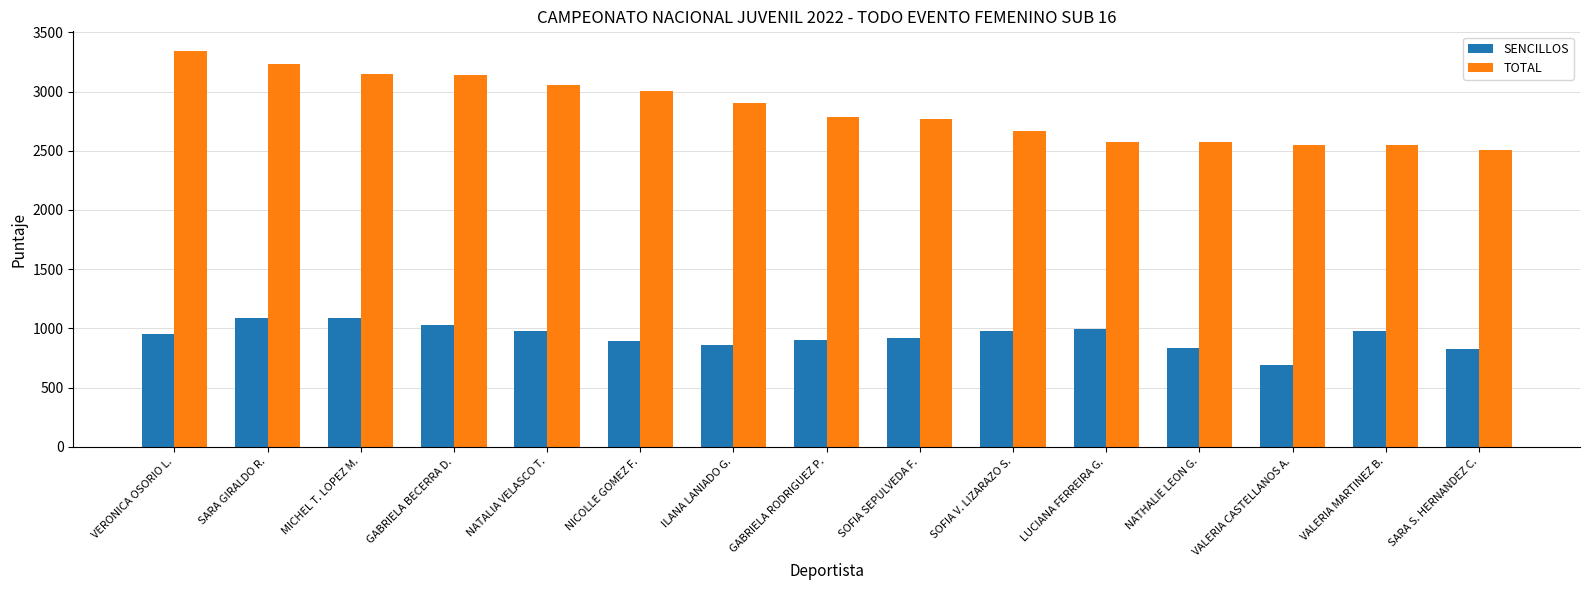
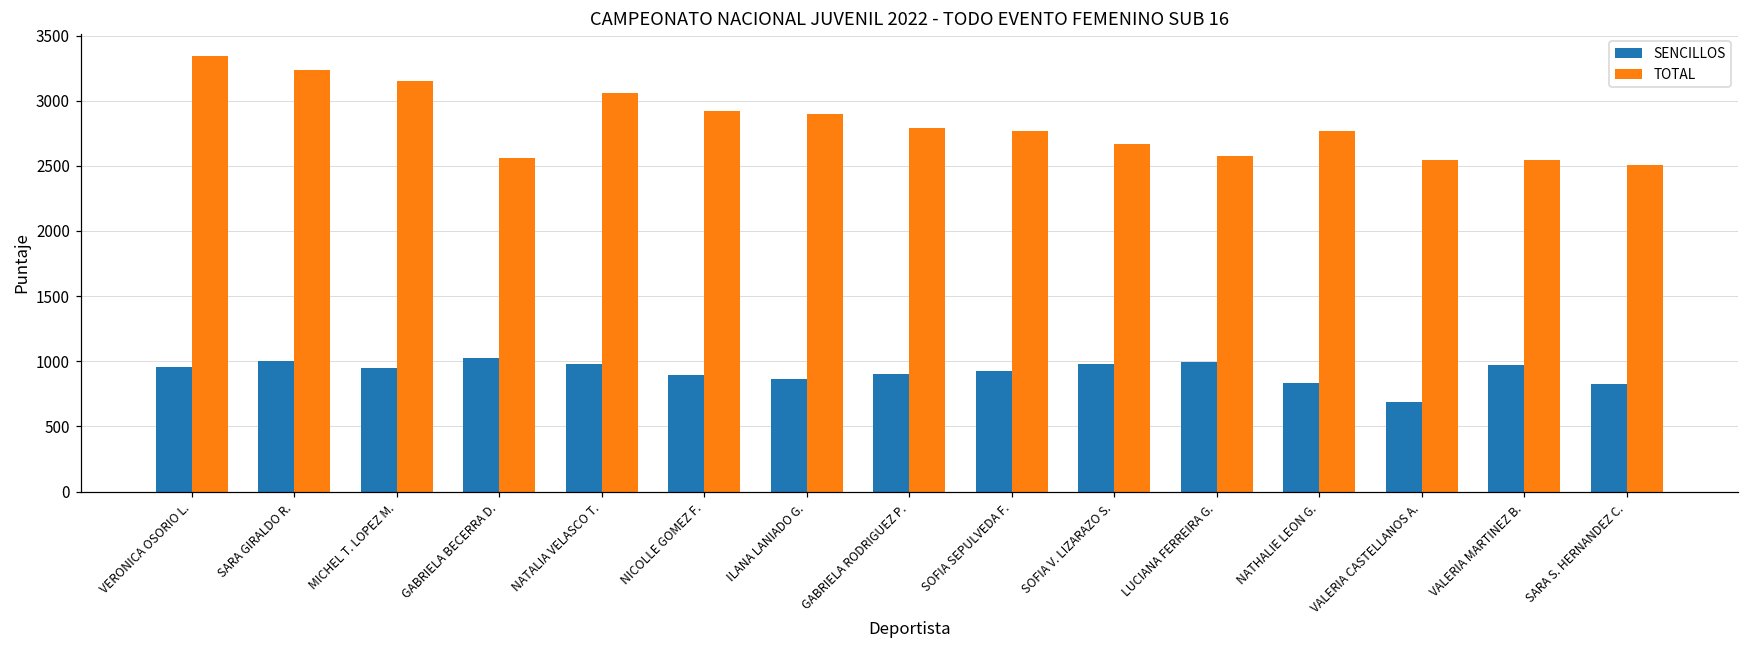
SENCILLOS, SARA GIRALDO R.: 1090 -> 1000
SENCILLOS, MICHEL T. LOPEZ M.: 1080 -> 950
TOTAL, GABRIELA BECERRA D.: 3140 -> 2560
TOTAL, NICOLLE GOMEZ F.: 3000 -> 2920
TOTAL, NATHALIE LEON G.: 2580 -> 2770
